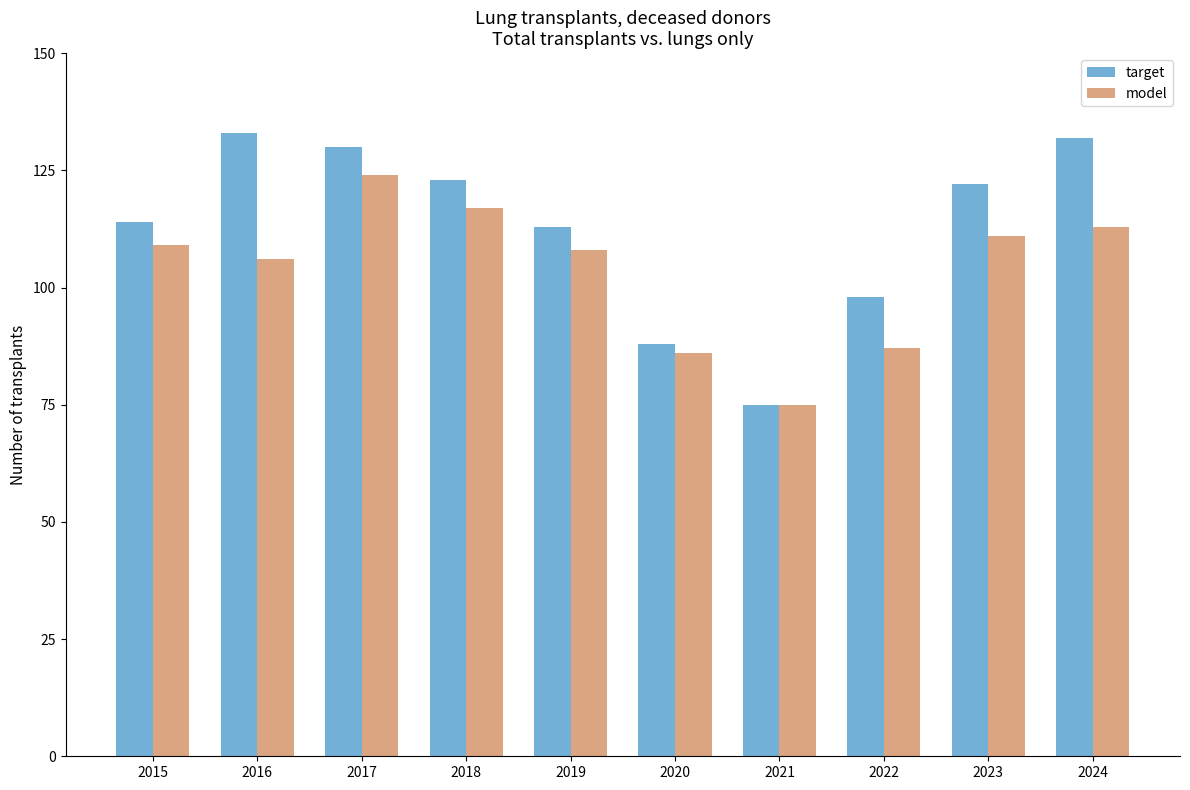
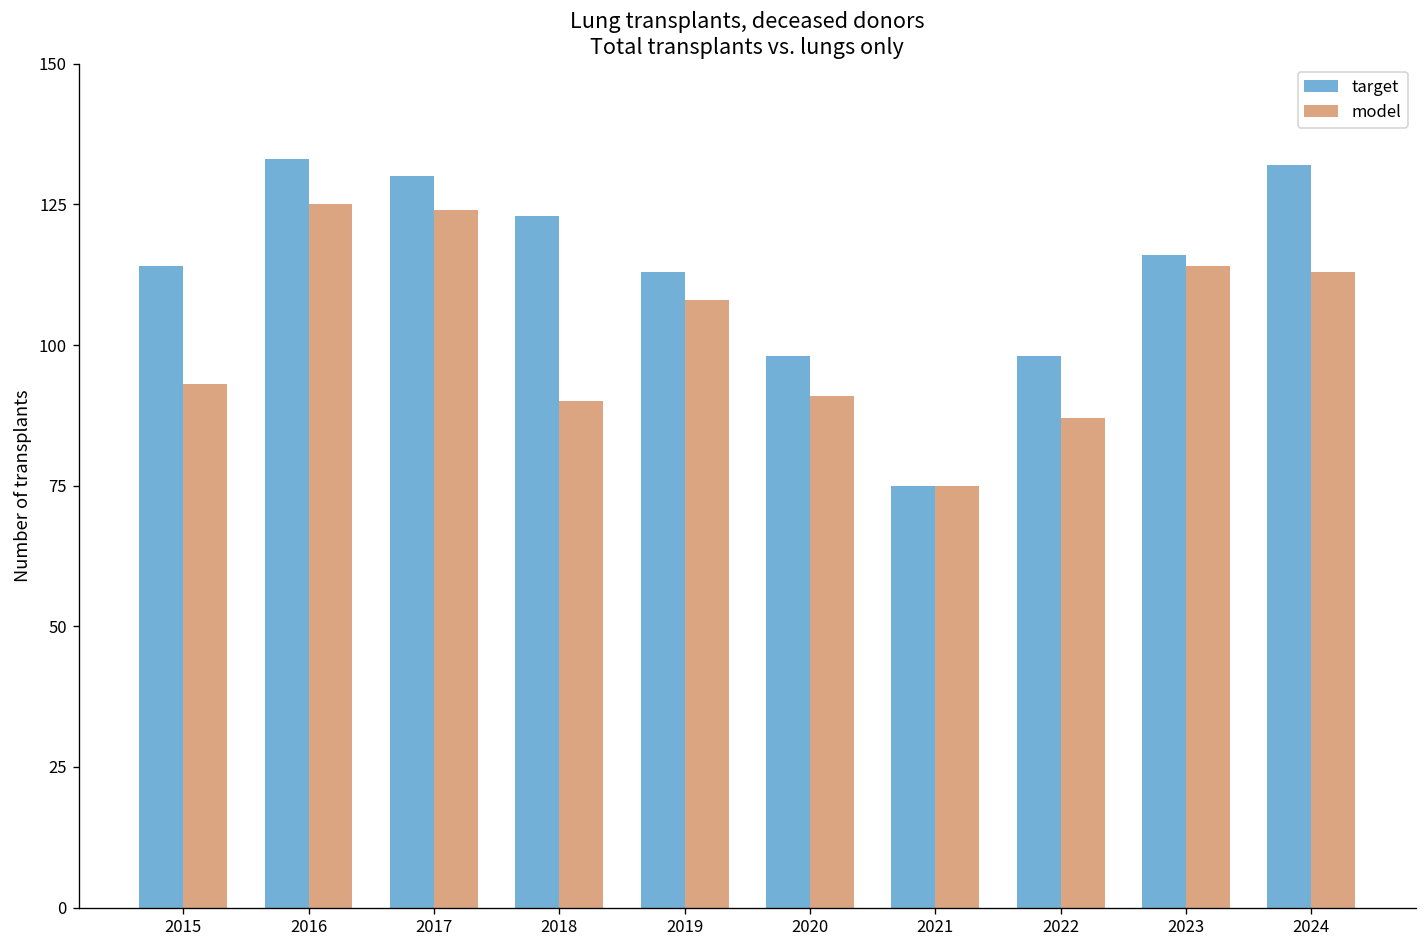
model, 2015: 109 -> 93
model, 2016: 106 -> 125
model, 2018: 117 -> 90
target, 2020: 88 -> 98
model, 2020: 86 -> 91
target, 2023: 122 -> 116
model, 2023: 111 -> 114
